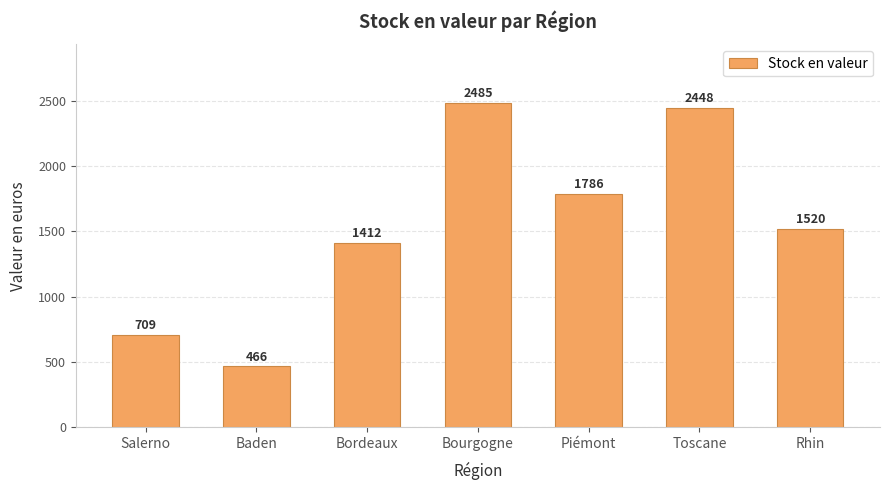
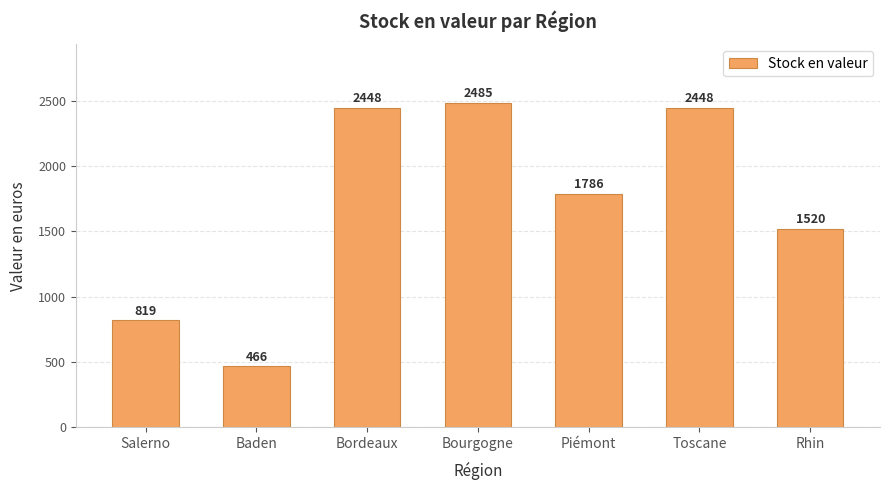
Salerno: 709 -> 819
Bordeaux: 1412 -> 2448
